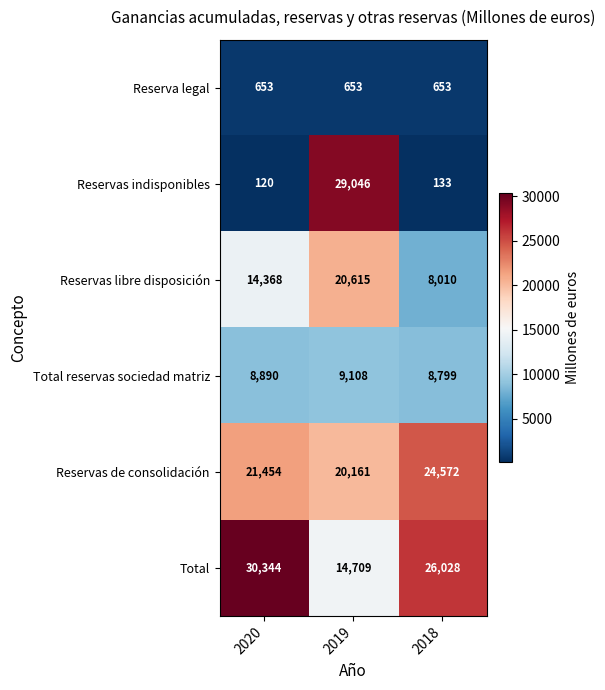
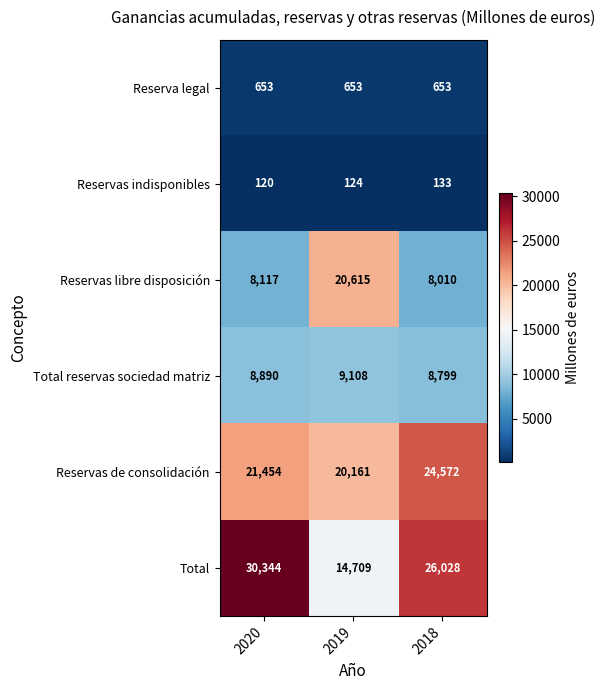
Reservas indisponibles, 2019: 29,046 -> 124
Reservas libre disposición, 2020: 14,368 -> 8,117
